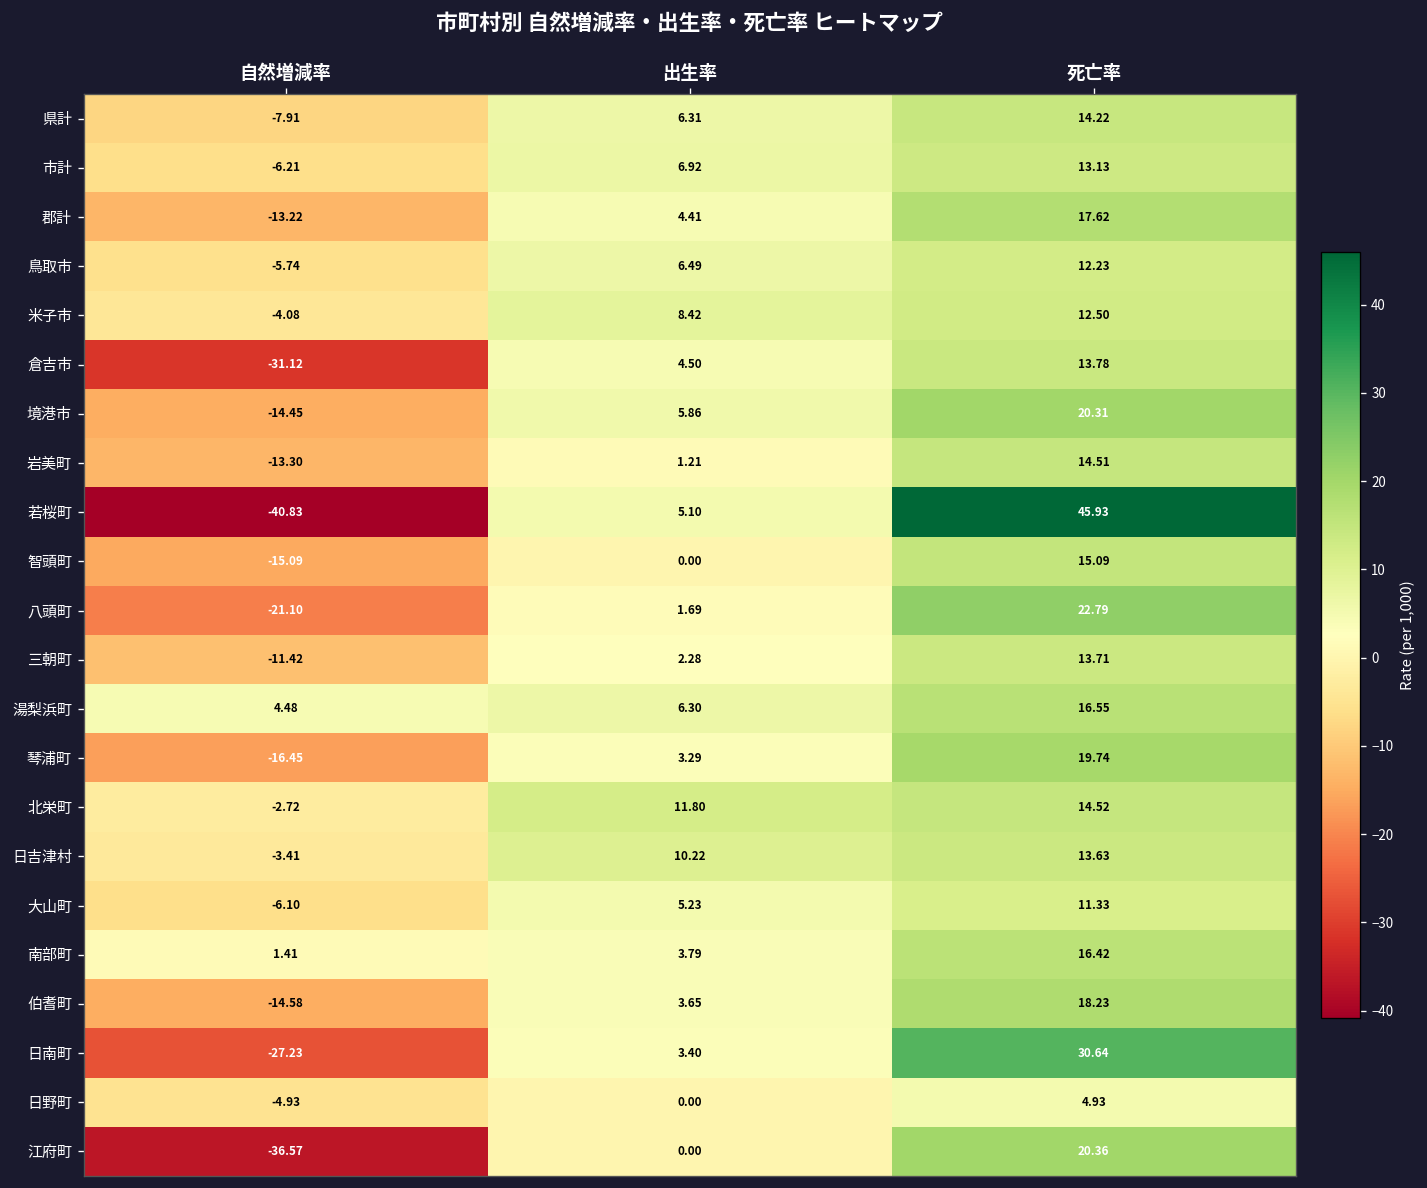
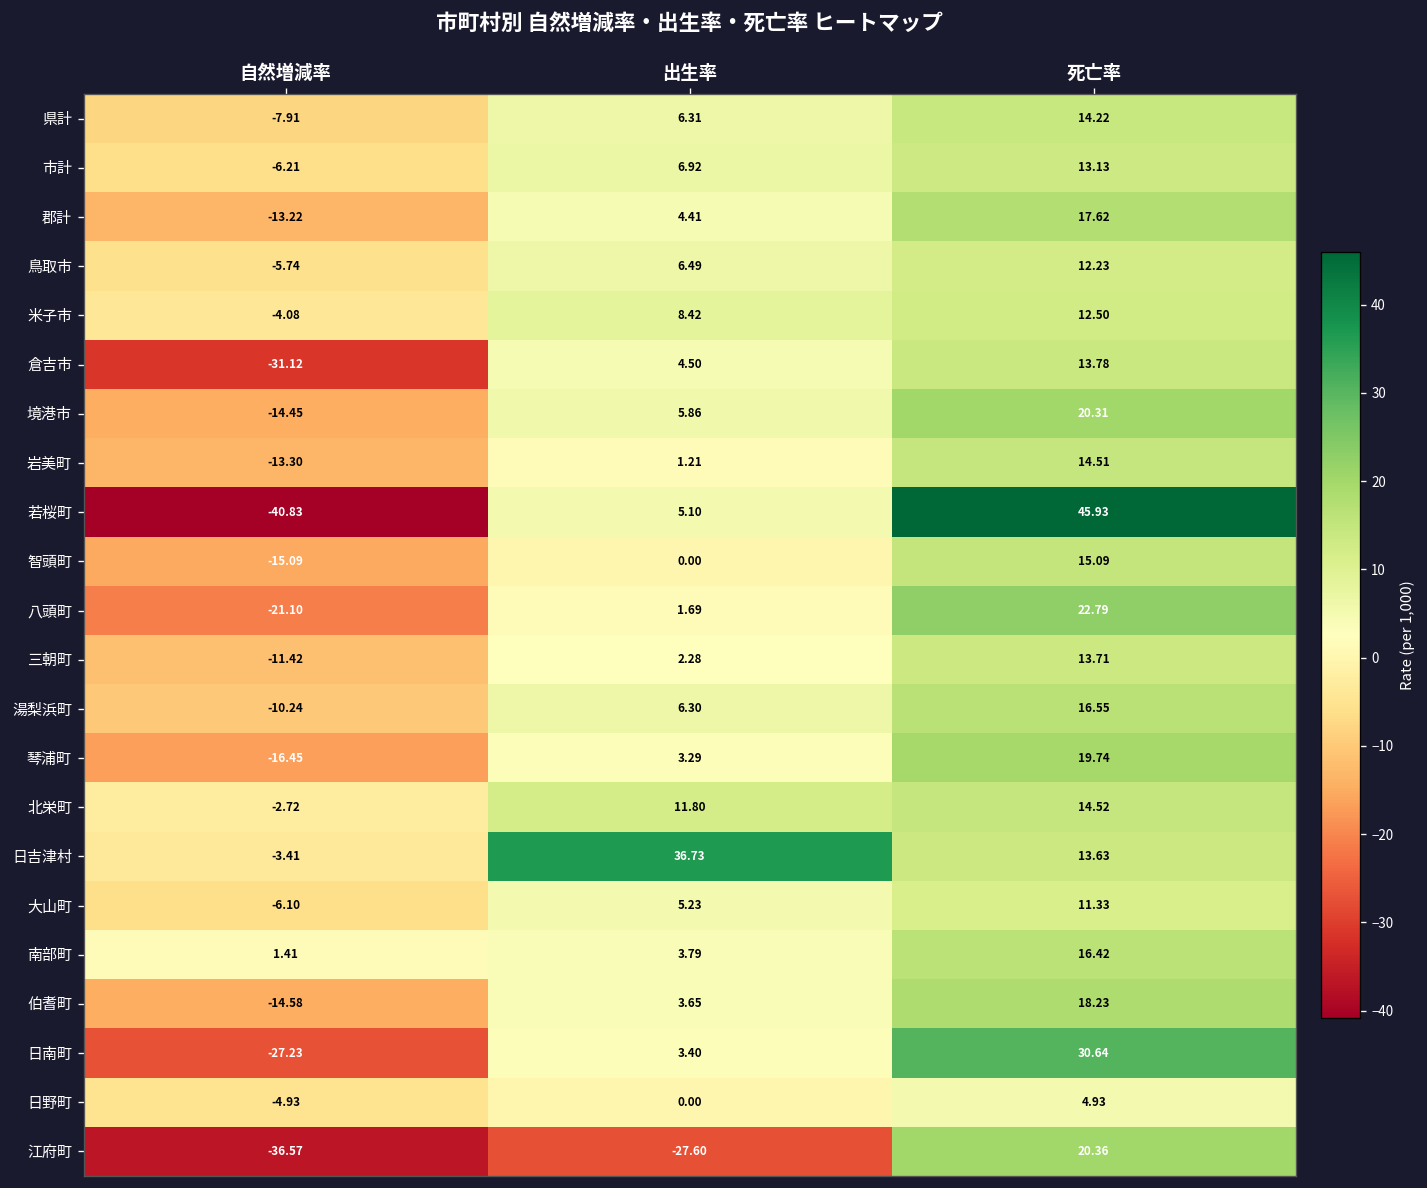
湯梨浜町, 自然増減率: 4.48 -> -10.24
日吉津村, 出生率: 10.22 -> 36.73
江府町, 出生率: 0.00 -> -27.60
